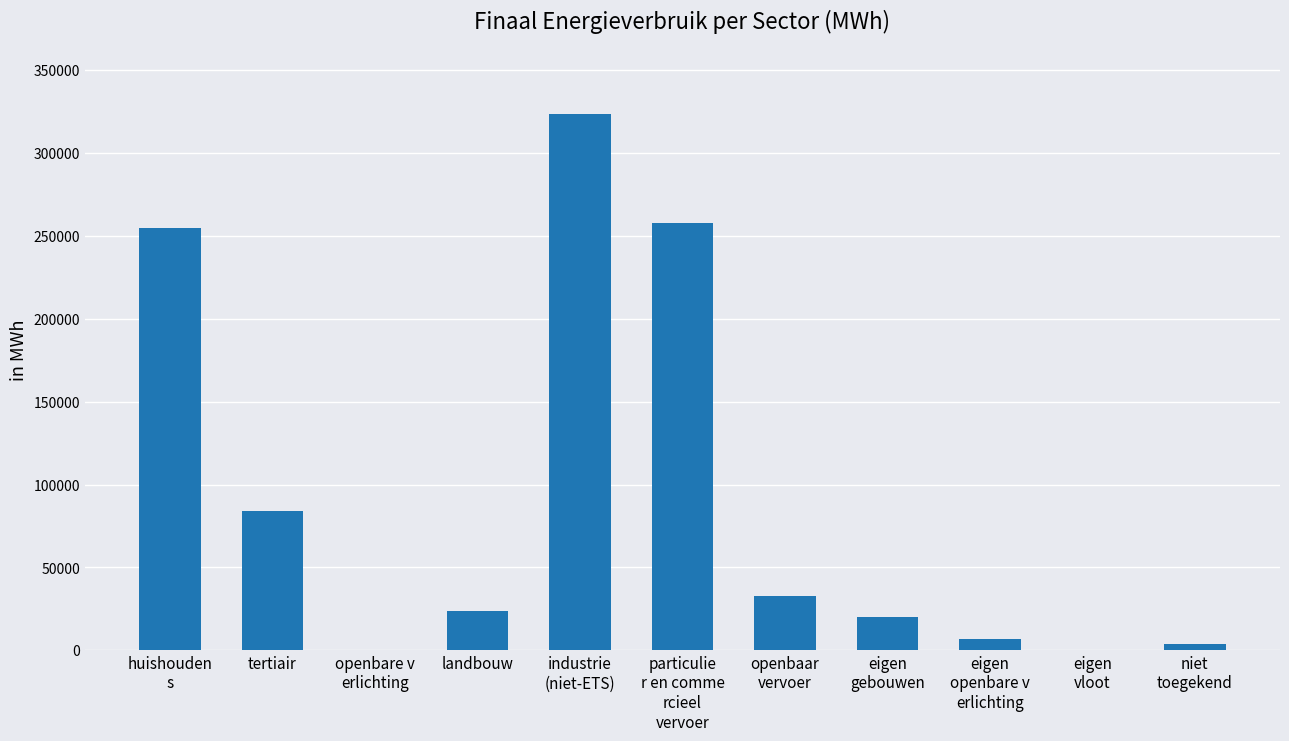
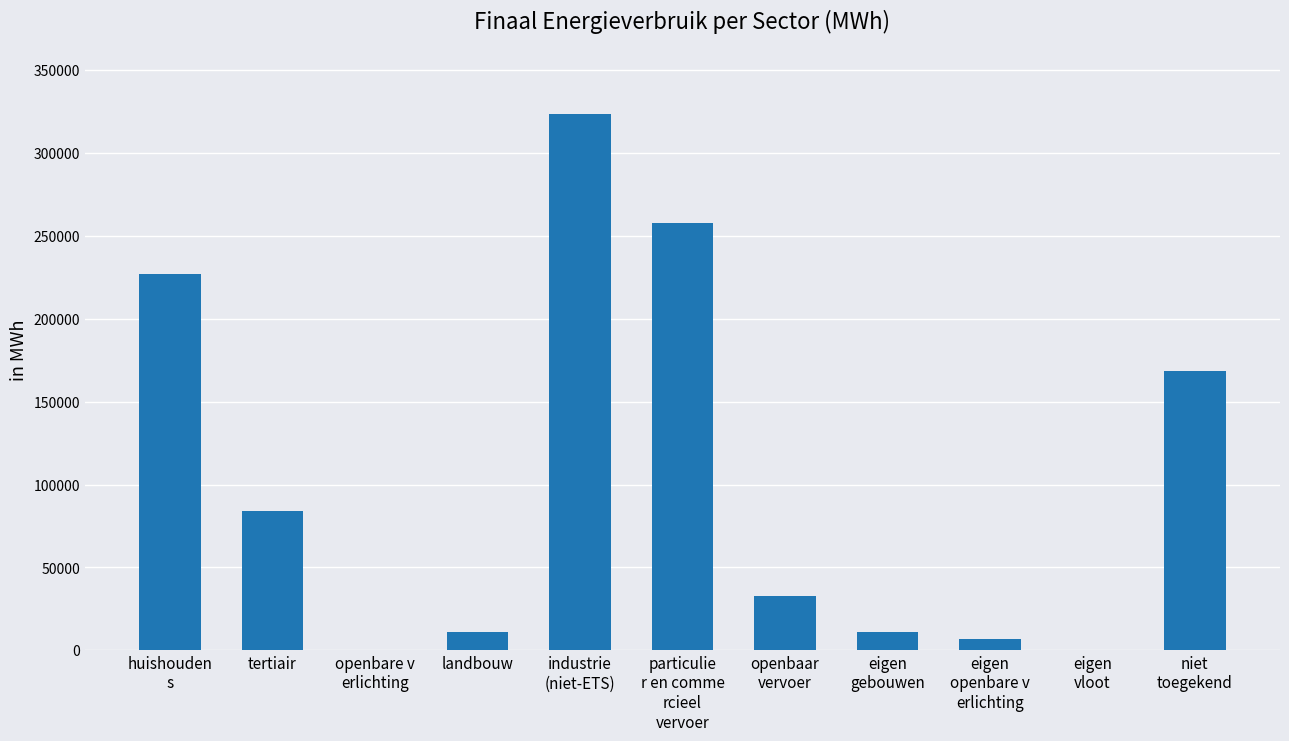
huishouden s: 255000 -> 227000
landbouw: 23000 -> 11000
eigen gebouwen: 20000 -> 11000
niet toegekend: 4000 -> 169000
